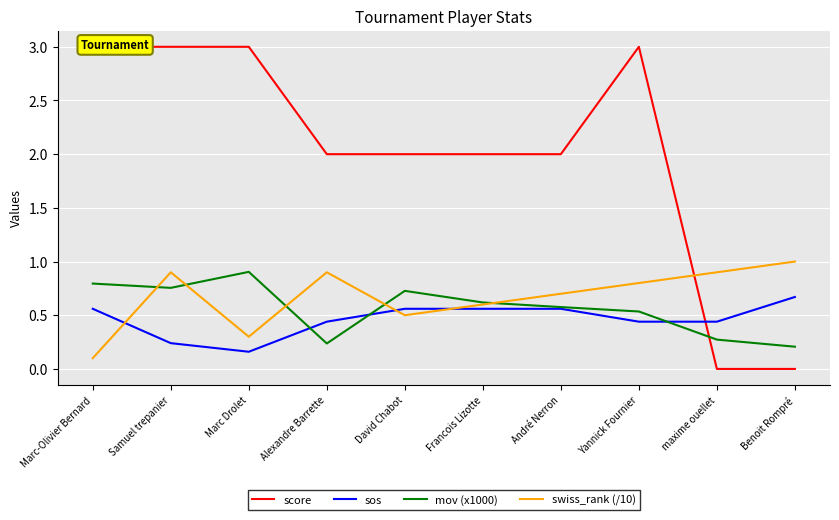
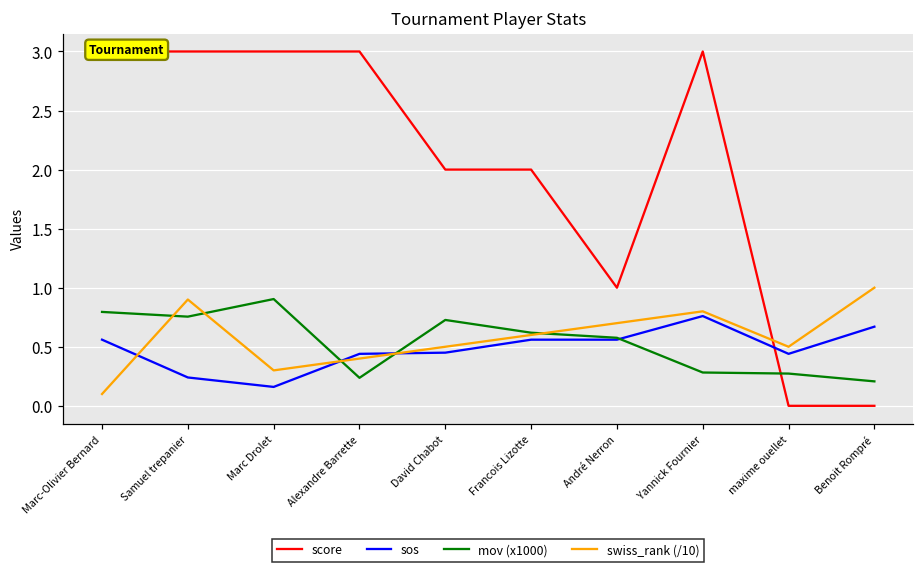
score, Alexandre Barrette: 2 -> 3
swiss_rank (/10), Alexandre Barrette: 0.90 -> 0.40
sos, David Chabot: 0.56 -> 0.45
score, André Nerron: 2 -> 1
sos, Yannick Fournier: 0.44 -> 0.76
mov (x1000), Yannick Fournier: 0.54 -> 0.28
swiss_rank (/10), maxime ouellet: 0.90 -> 0.50
